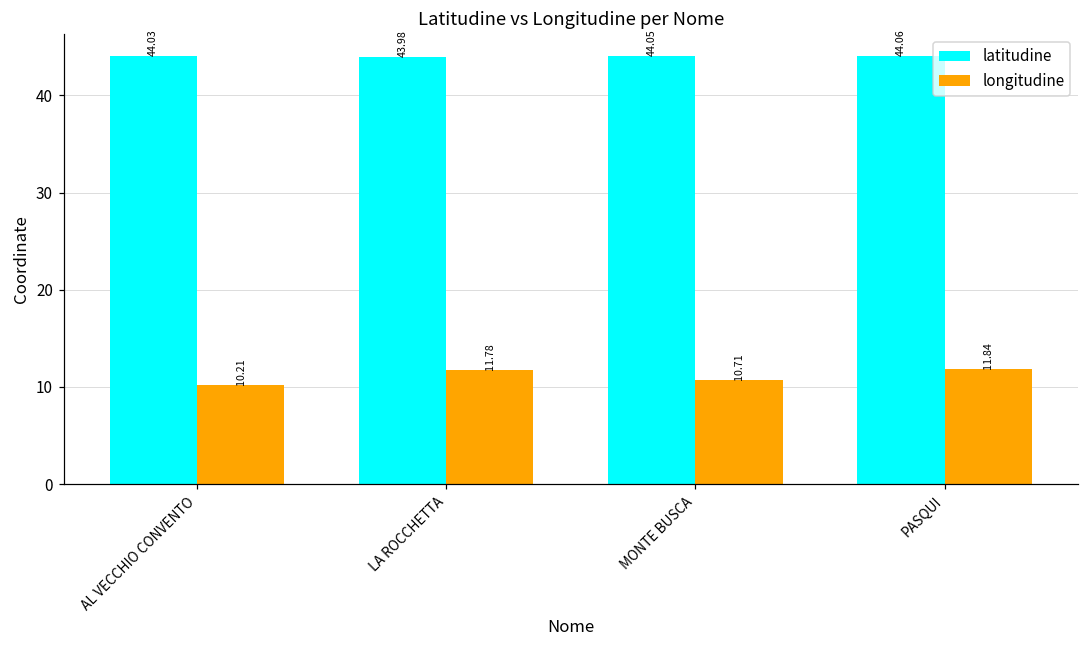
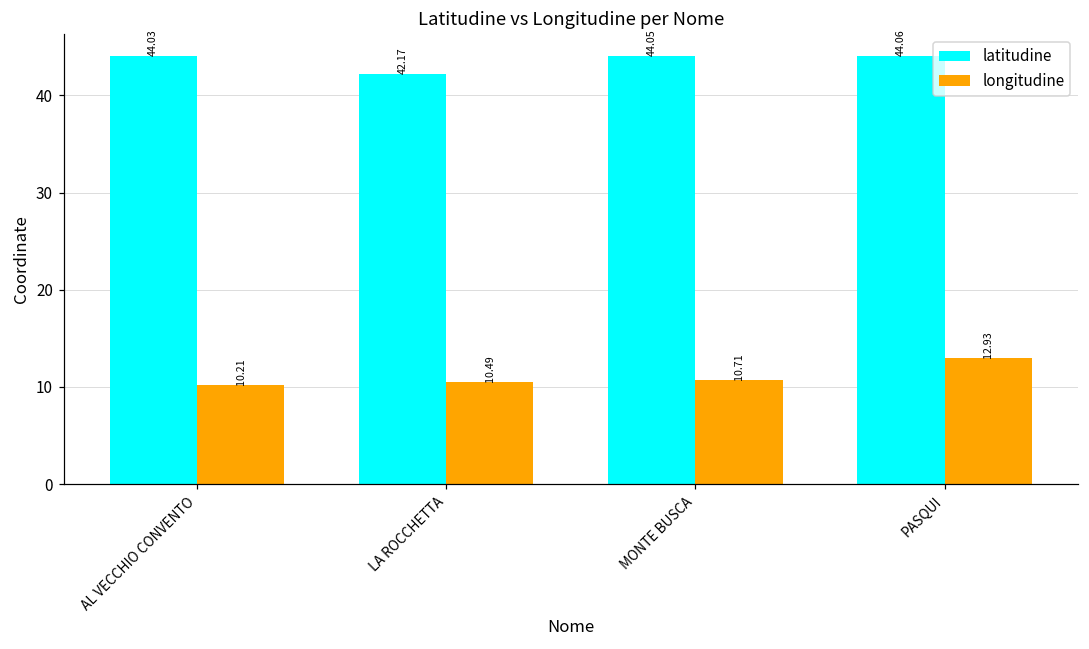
latitudine, LA ROCCHETTA: 43.98 -> 42.17
longitudine, LA ROCCHETTA: 11.78 -> 10.49
longitudine, PASQUI: 11.84 -> 12.93
